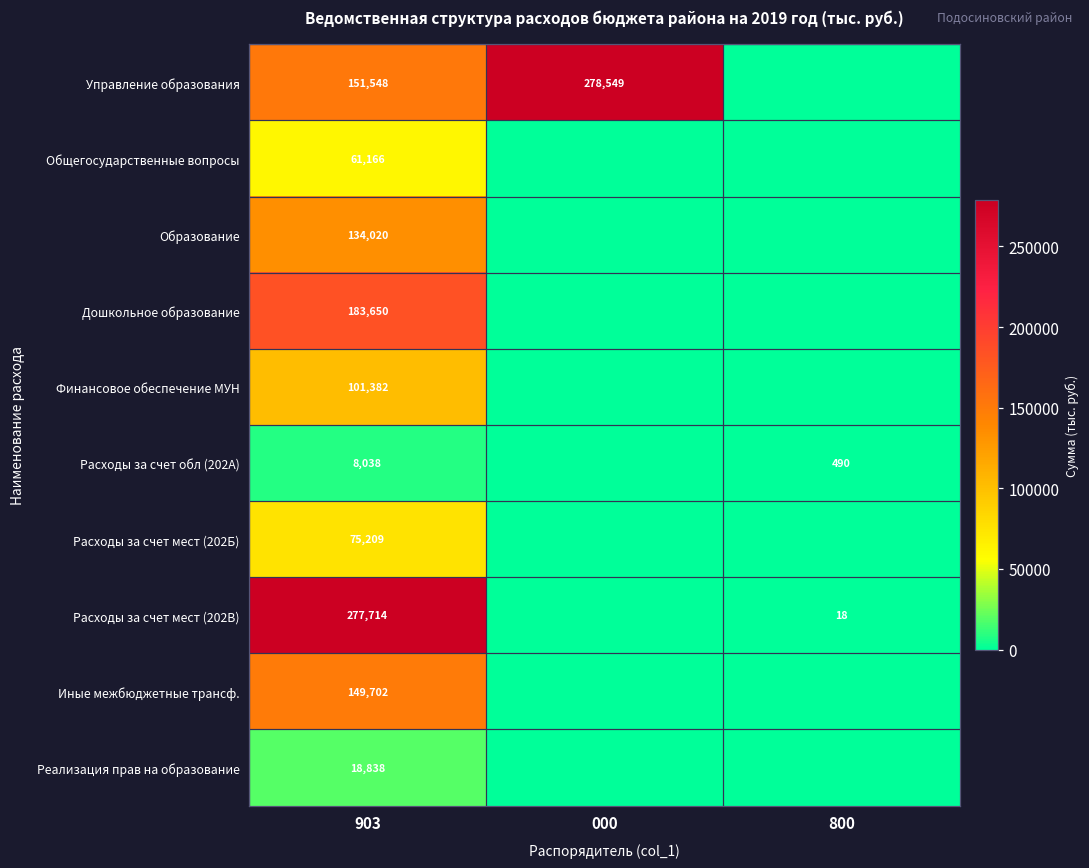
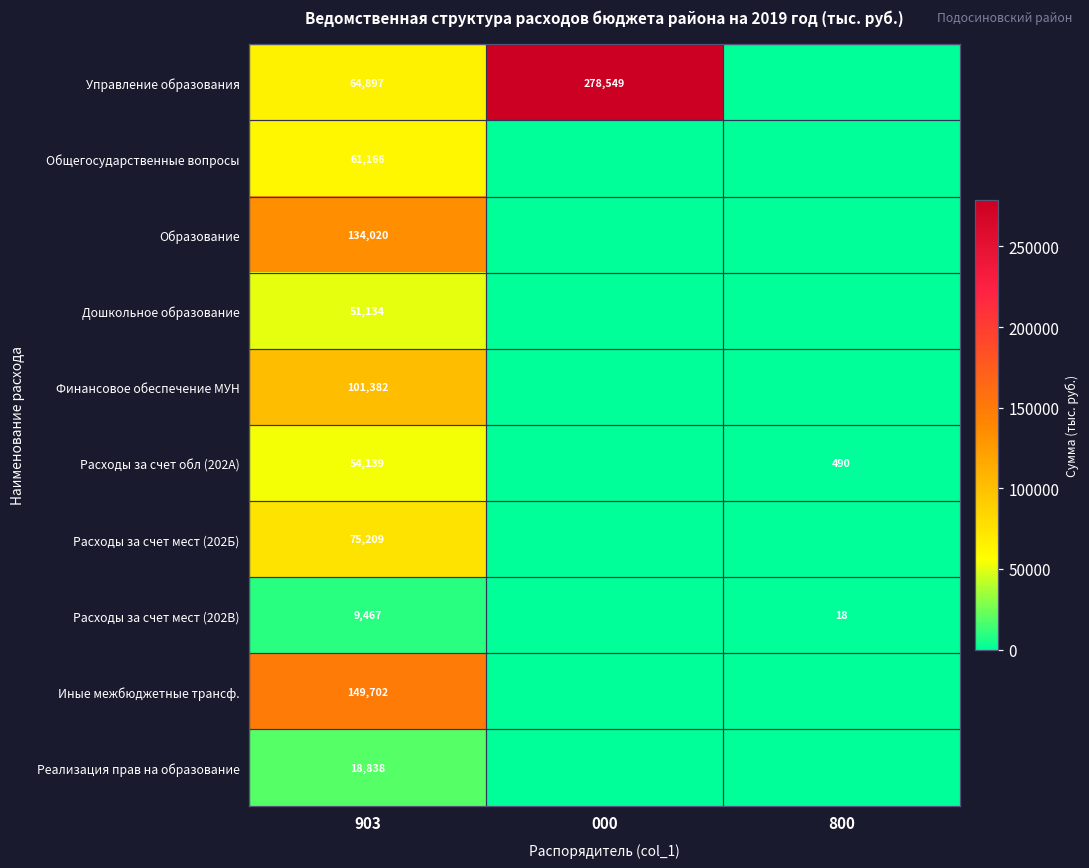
Управление образования, 903: 151,548 -> 64,897
Дошкольное образование, 903: 183,650 -> 51,134
Расходы за счет обл (202А), 903: 8,038 -> 54,139
Расходы за счет мест (202В), 903: 277,714 -> 9,467
